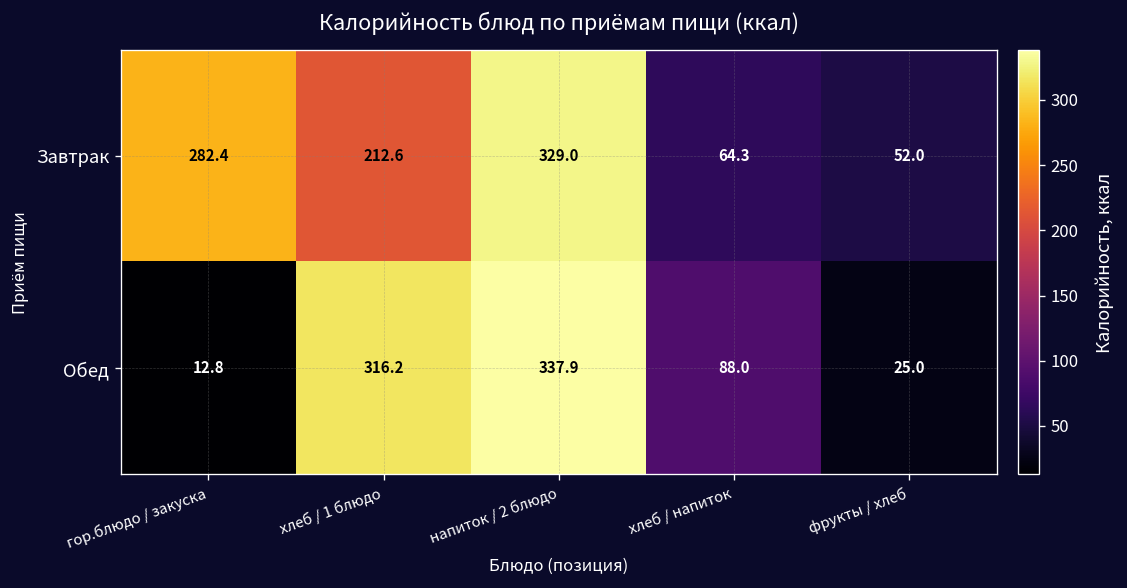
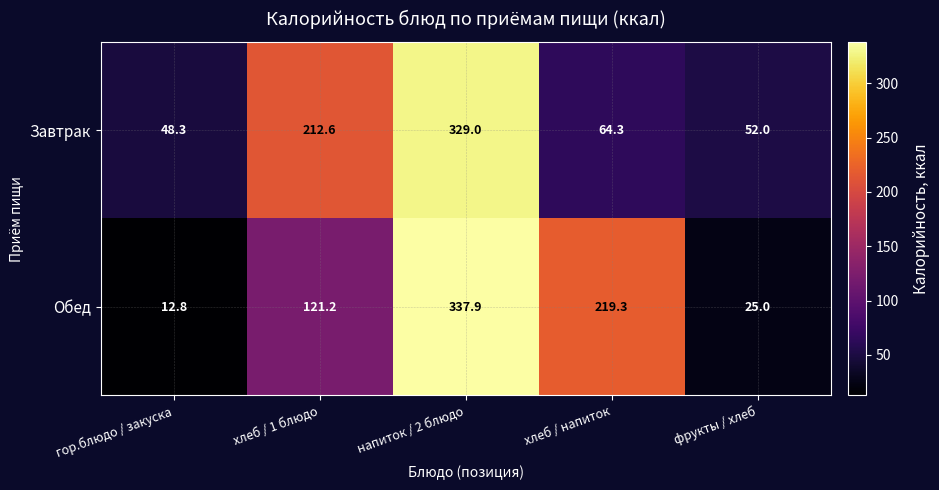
Завтрак, гор.блюдо / закуска: 282.4 -> 48.3
Обед, хлеб / 1 блюдо: 316.2 -> 121.2
Обед, хлеб / напиток: 88.0 -> 219.3
